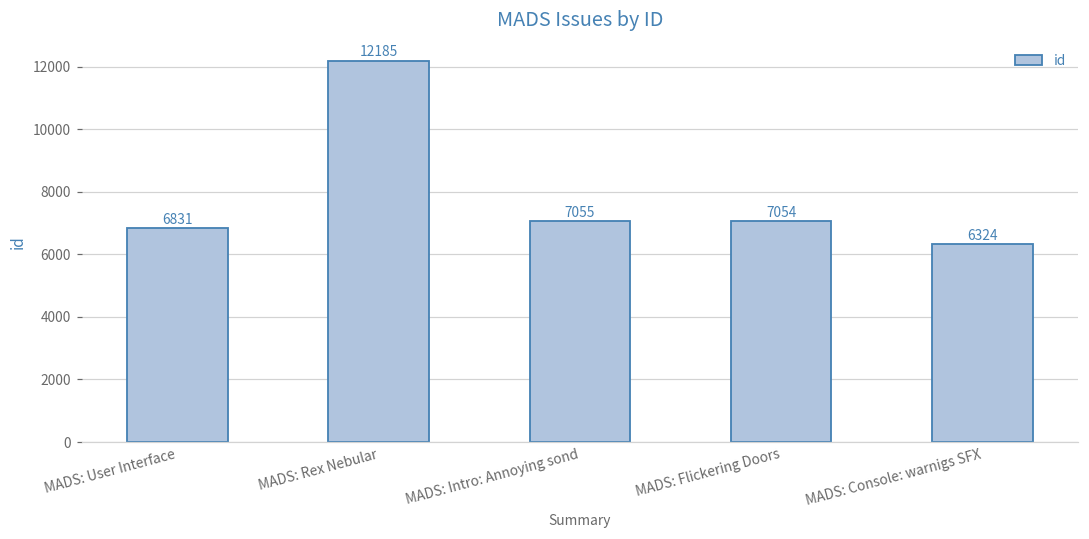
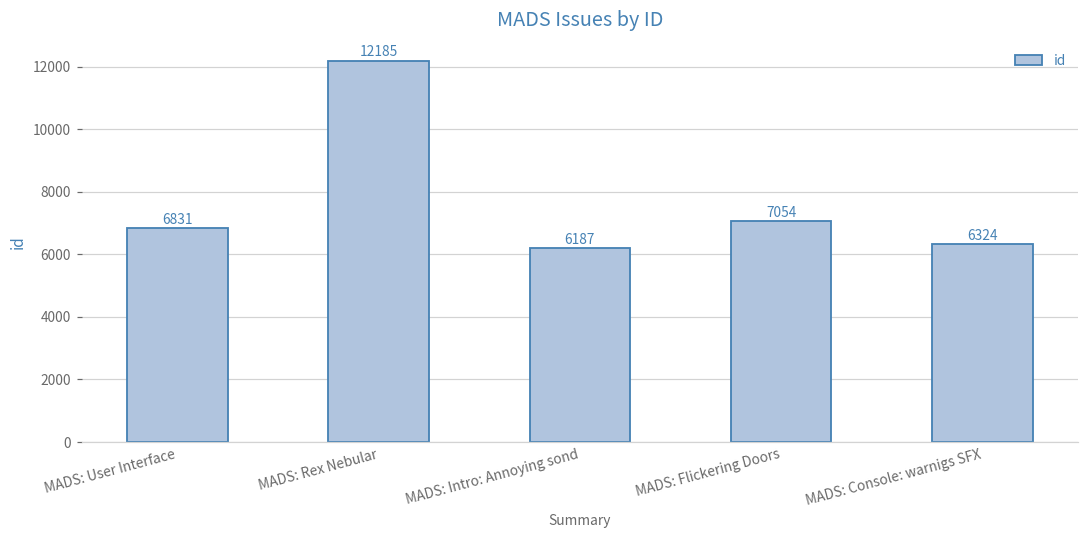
MADS: Intro: Annoying sond: 7055 -> 6187
